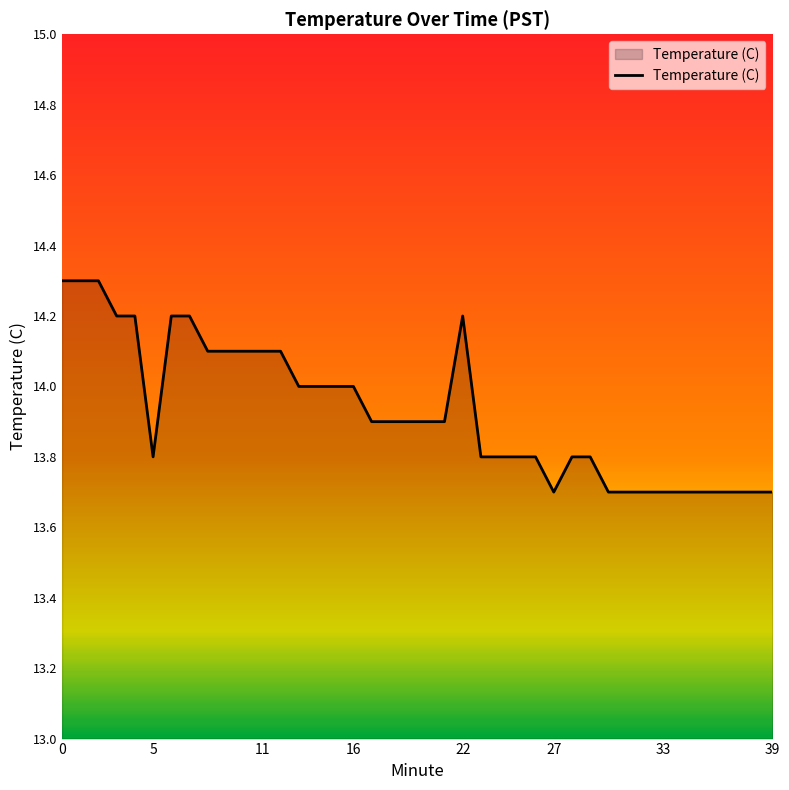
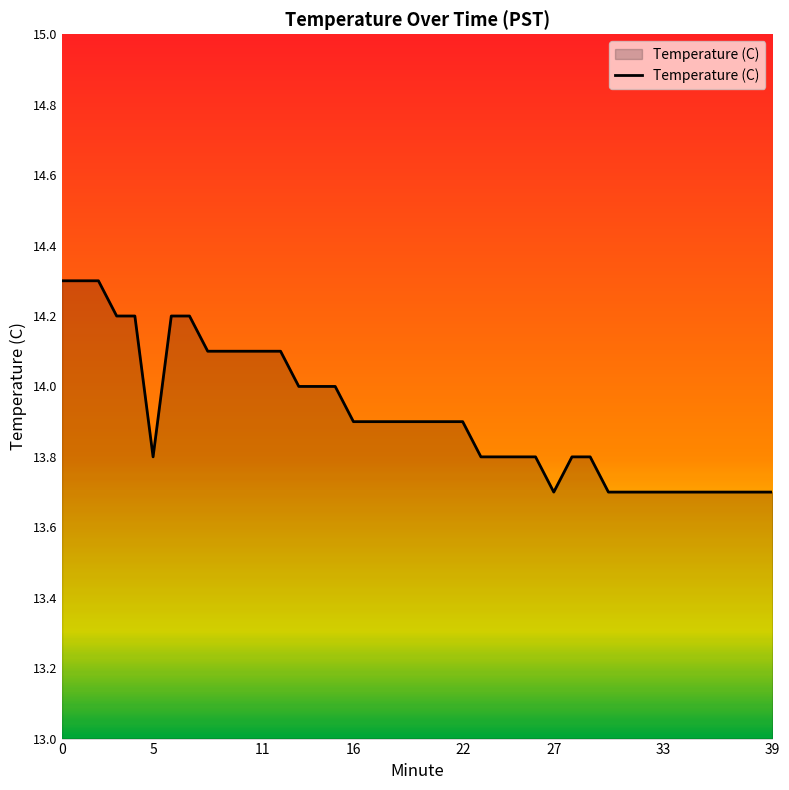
16: 14.0 -> 13.9
22: 14.2 -> 13.9
